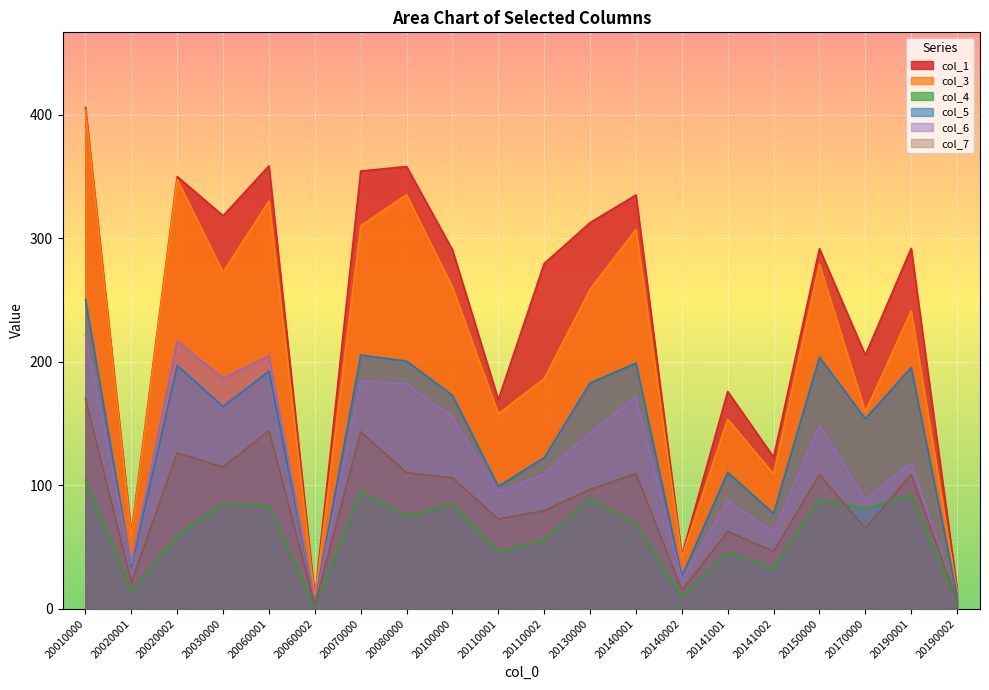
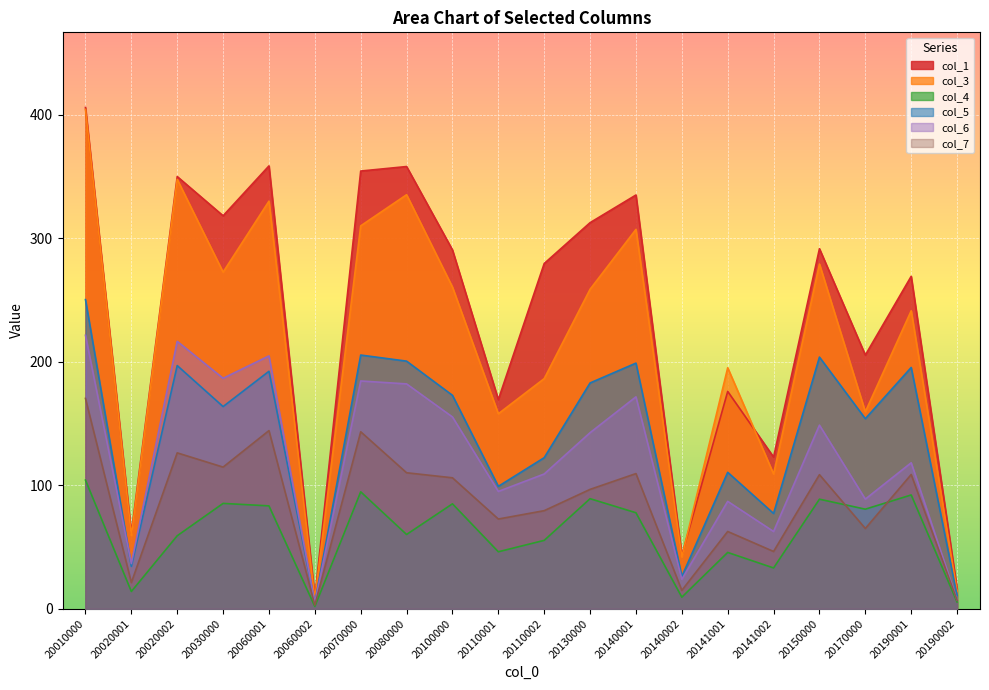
col_4, 20080000: 75 -> 60
col_4, 20140001: 69 -> 78
col_3, 20141001: 154 -> 195
col_1, 20190001: 292 -> 269
